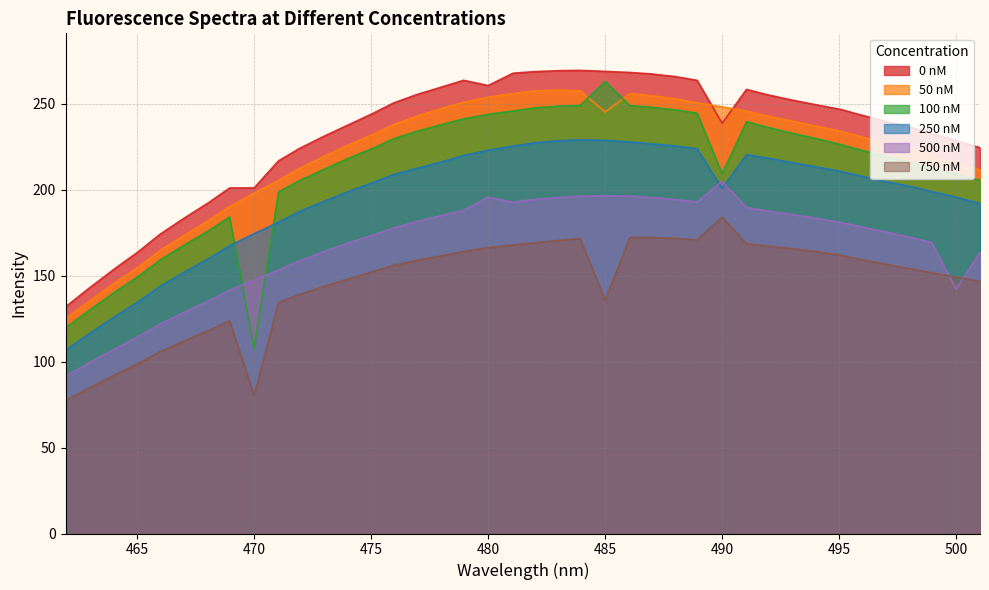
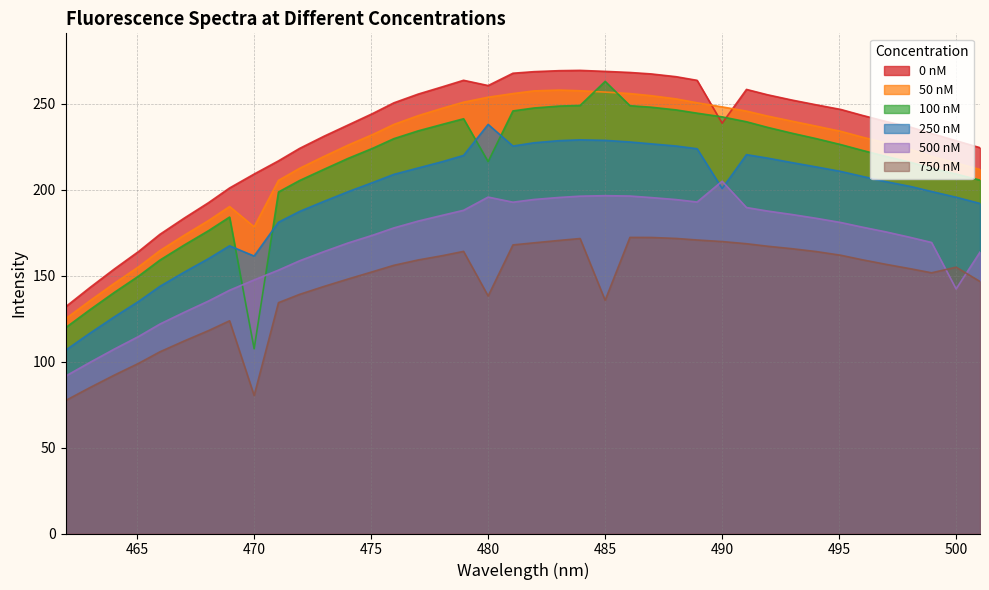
0 nM, 470: 201 -> 209
50 nM, 470: 198 -> 178
250 nM, 470: 175 -> 161
100 nM, 480: 244 -> 216
250 nM, 480: 223 -> 238
750 nM, 480: 166 -> 138
50 nM, 485: 245 -> 257
100 nM, 490: 209 -> 242
750 nM, 490: 184 -> 170
750 nM, 500: 149 -> 155
